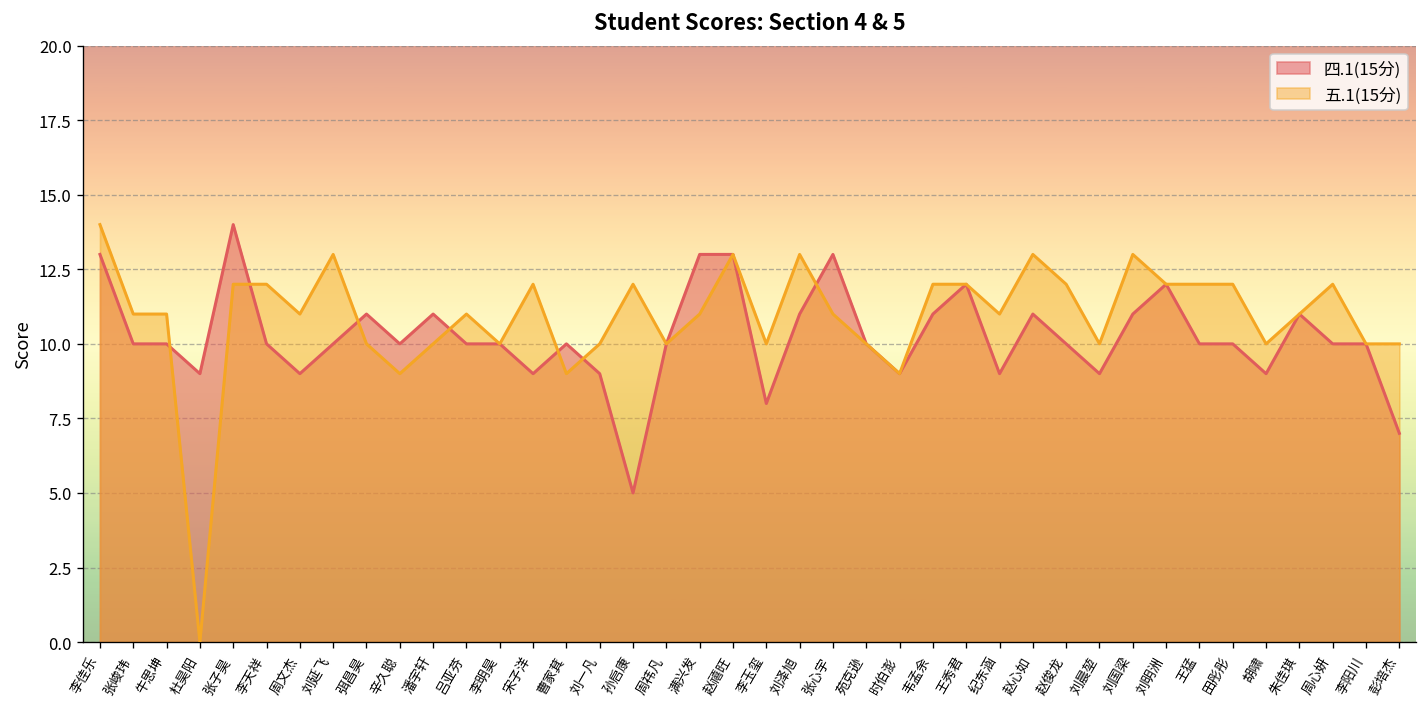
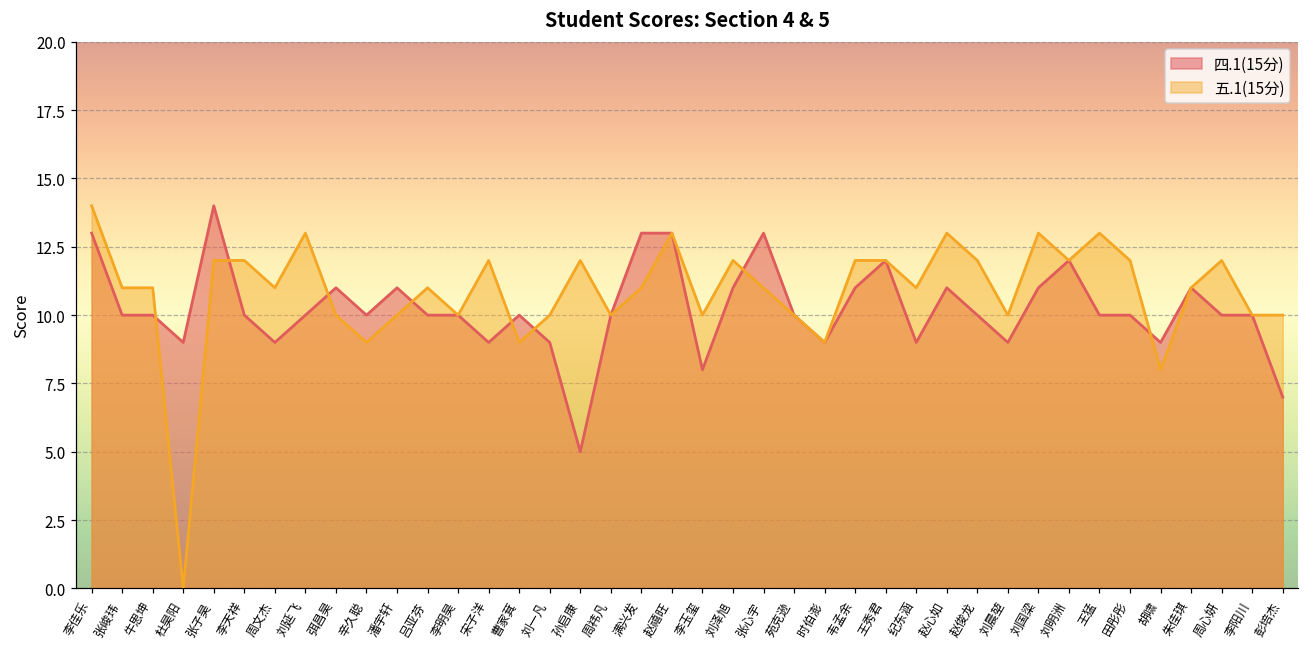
五.1(15分), 刘泽旭: 13 -> 12
五.1(15分), 王猛: 12 -> 13
五.1(15分), 胡啸: 10 -> 8
